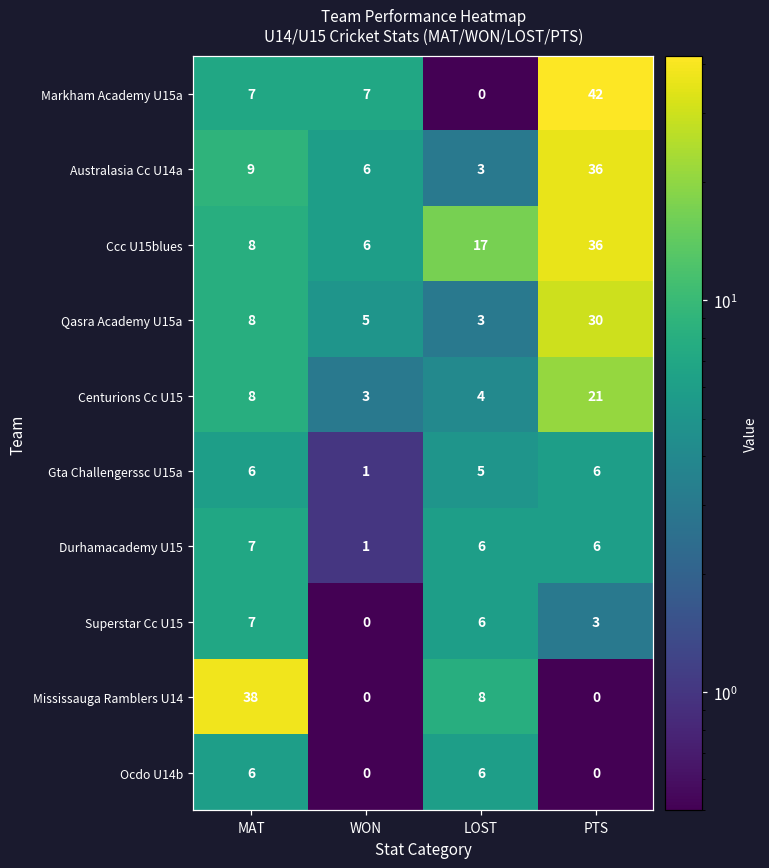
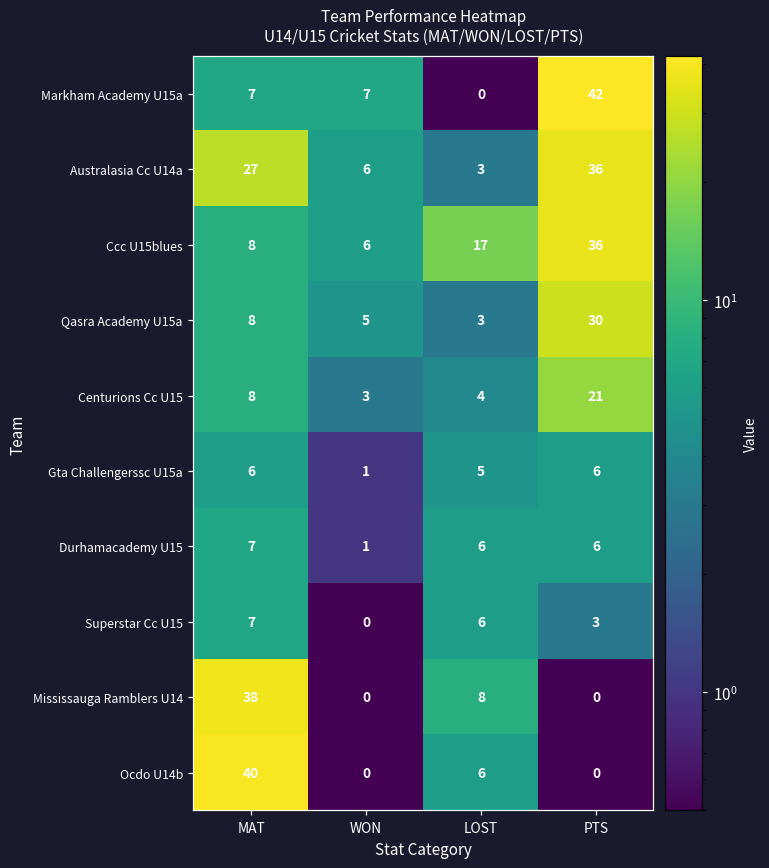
Australasia Cc U14a, MAT: 9 -> 27
Ocdo U14b, MAT: 6 -> 40
